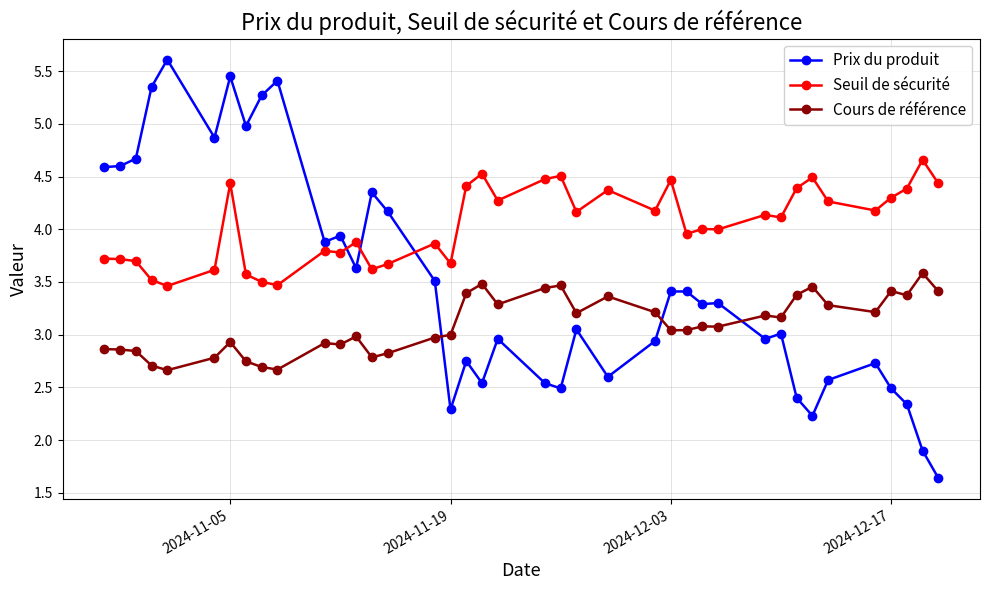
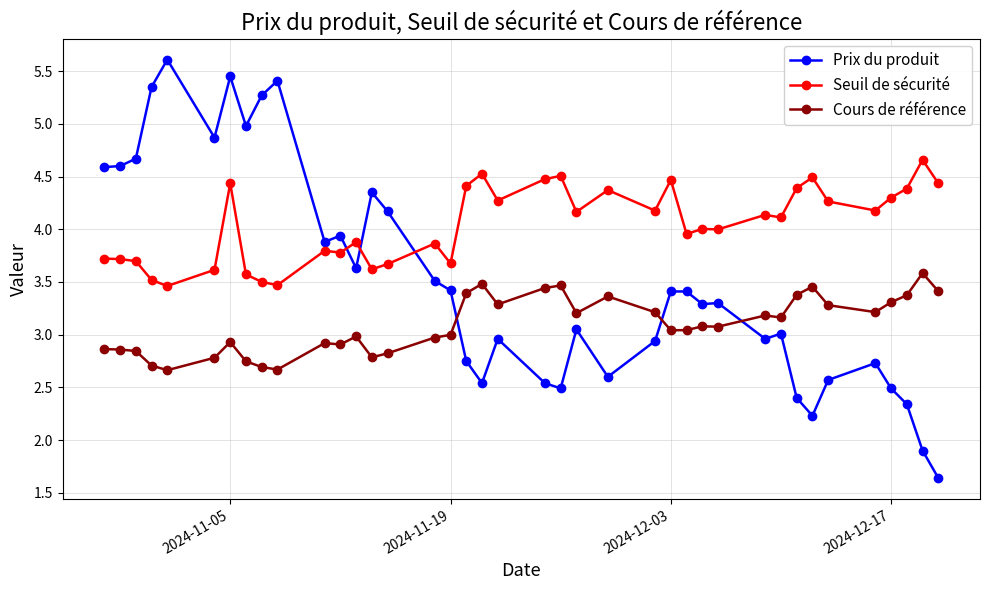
Prix du produit, 2024-11-19: 2.29 -> 3.42
Cours de référence, 2024-12-17: 3.41 -> 3.31
